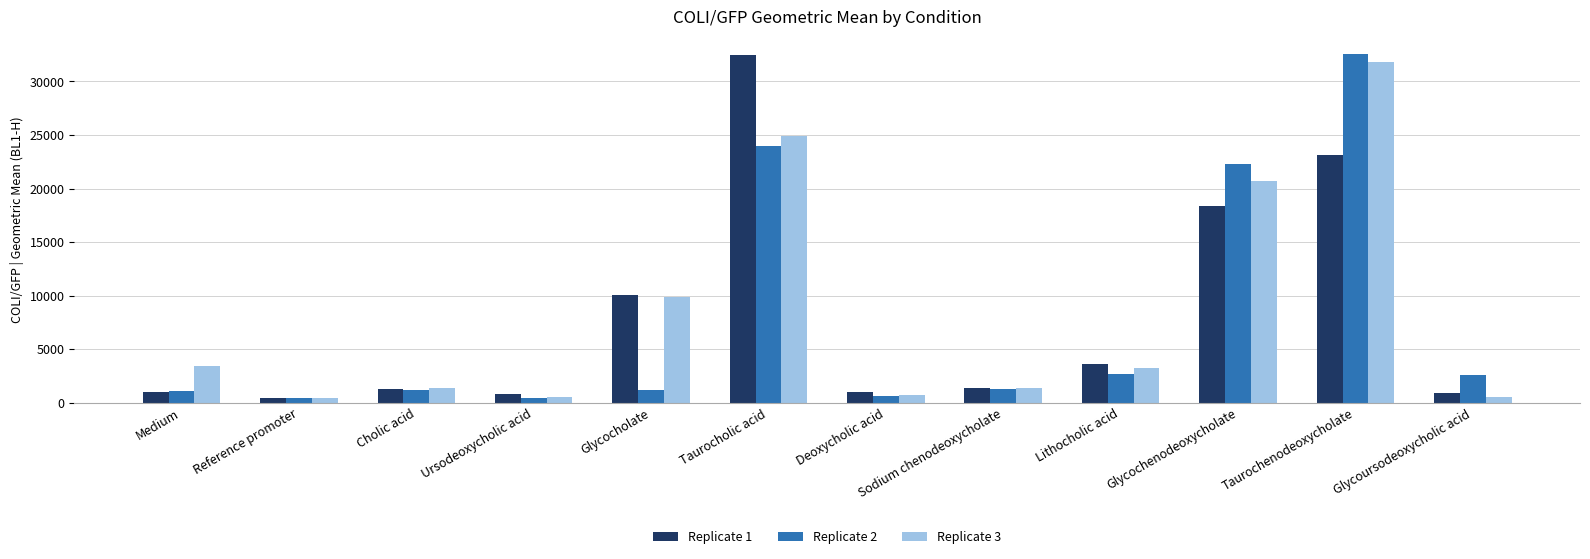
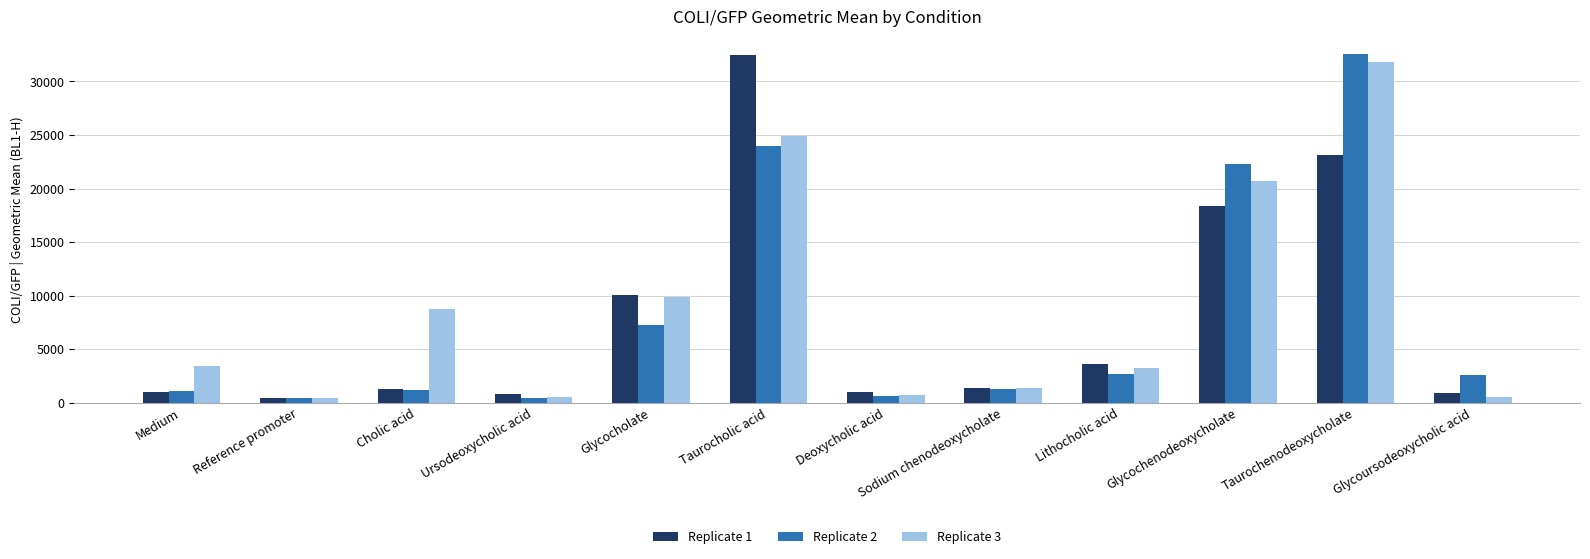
Replicate 3, Cholic acid: 1400 -> 8700
Replicate 2, Glycocholate: 1200 -> 7300
